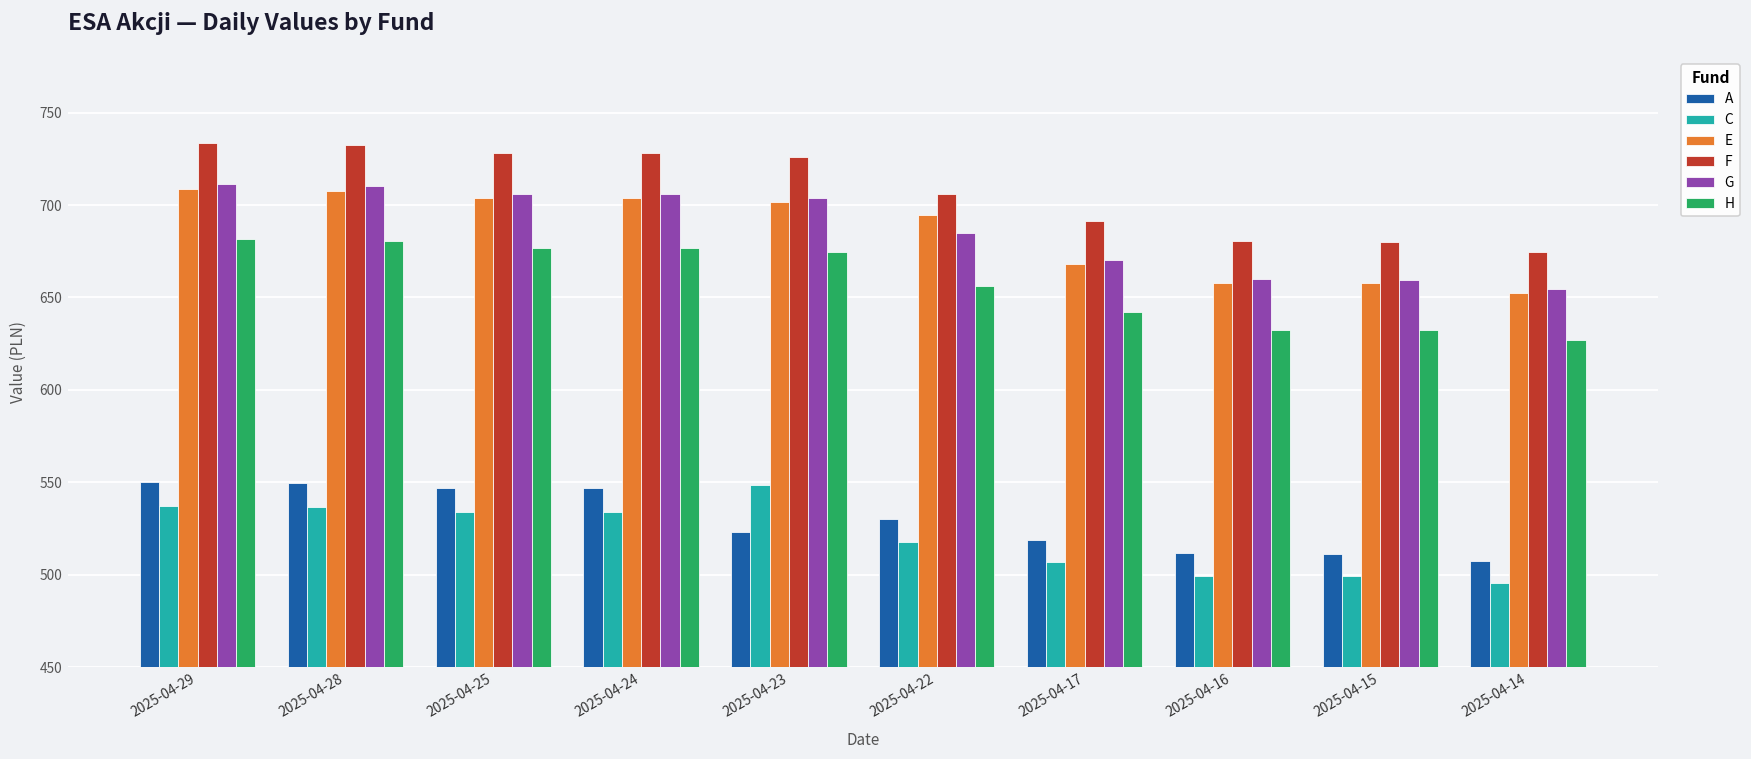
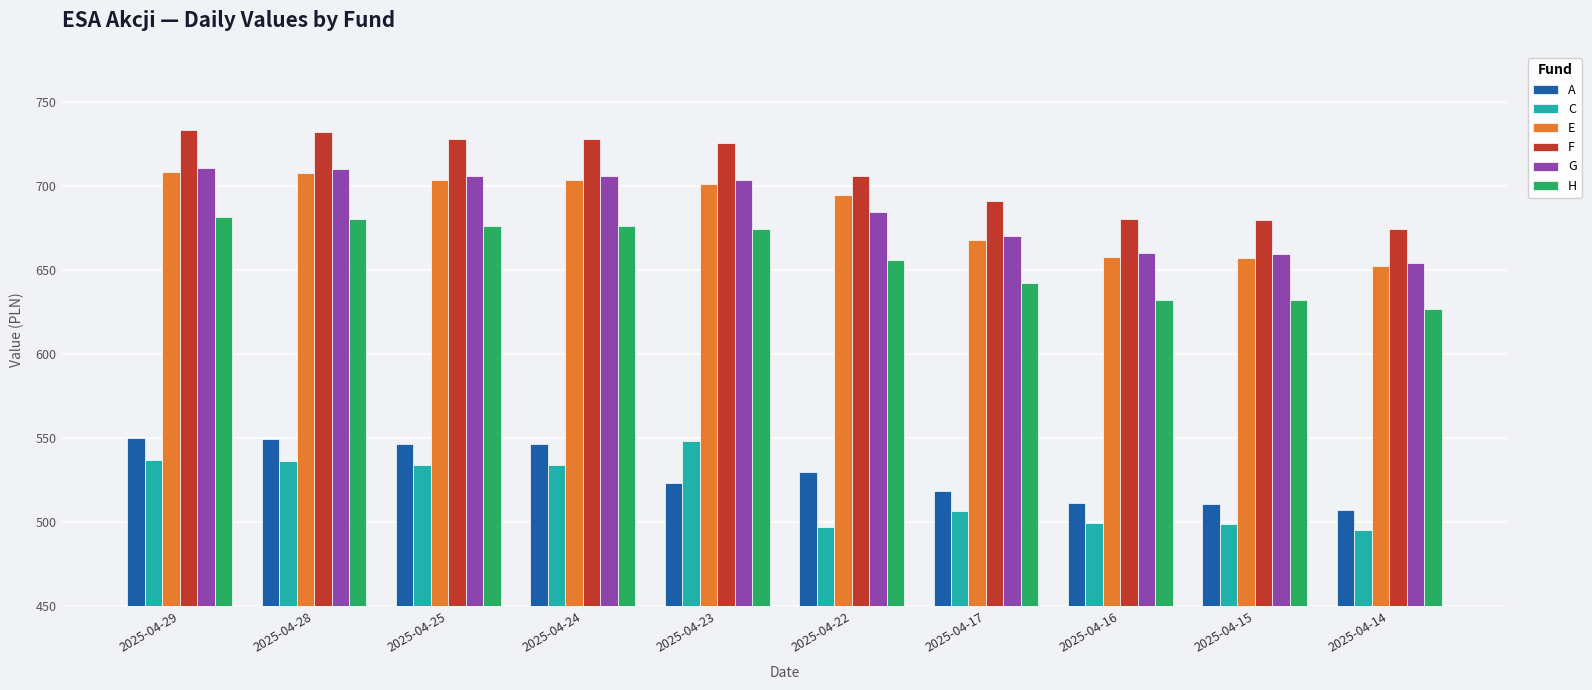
C, 2025-04-22: 518 -> 497
